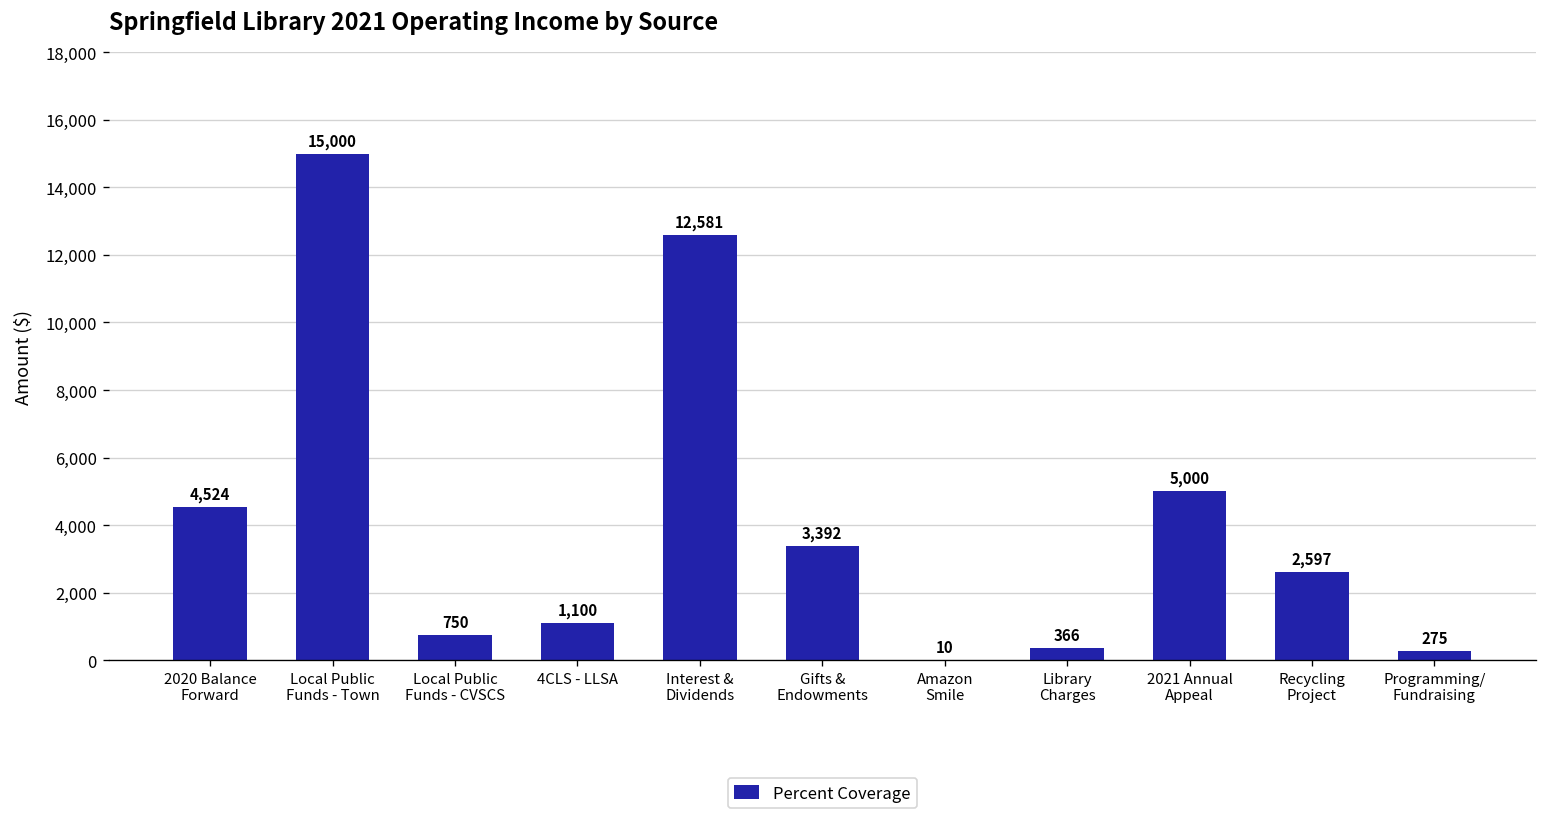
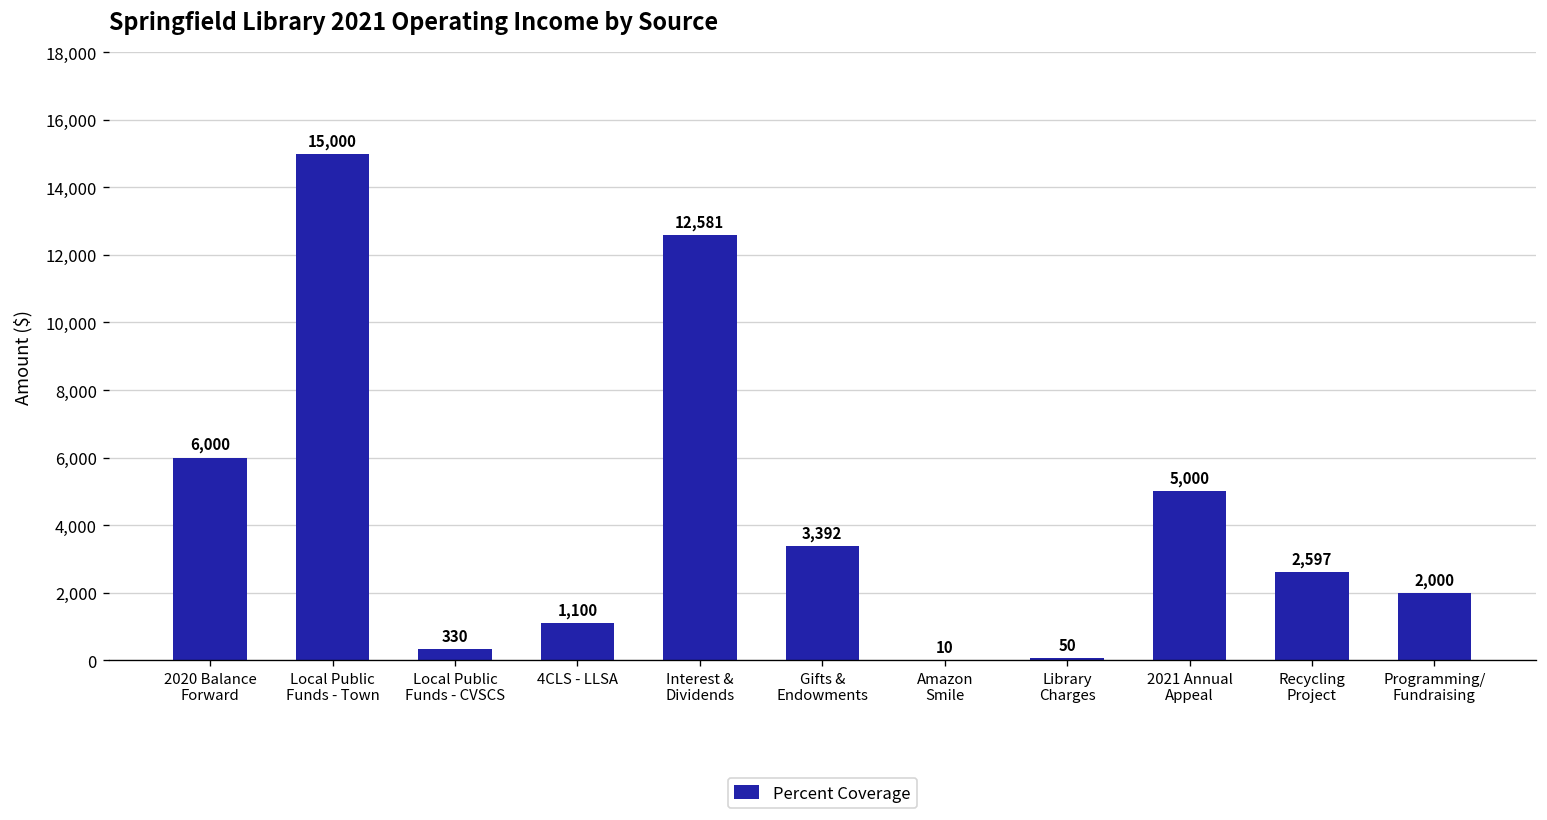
2020 Balance Forward: 4,524 -> 6,000
Local Public Funds - CVSCS: 750 -> 330
Library Charges: 366 -> 50
Programming/ Fundraising: 275 -> 2,000
